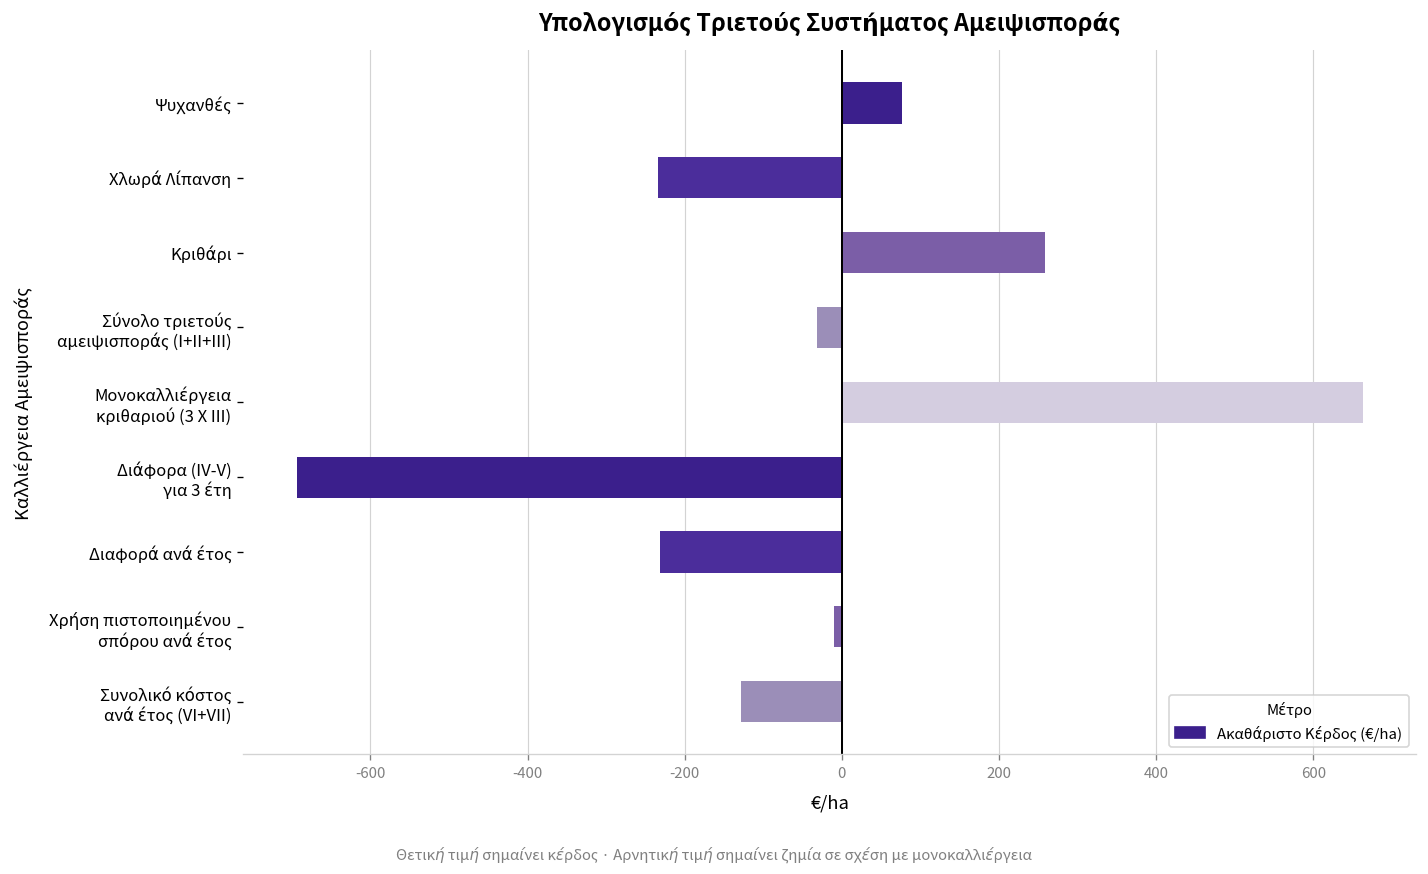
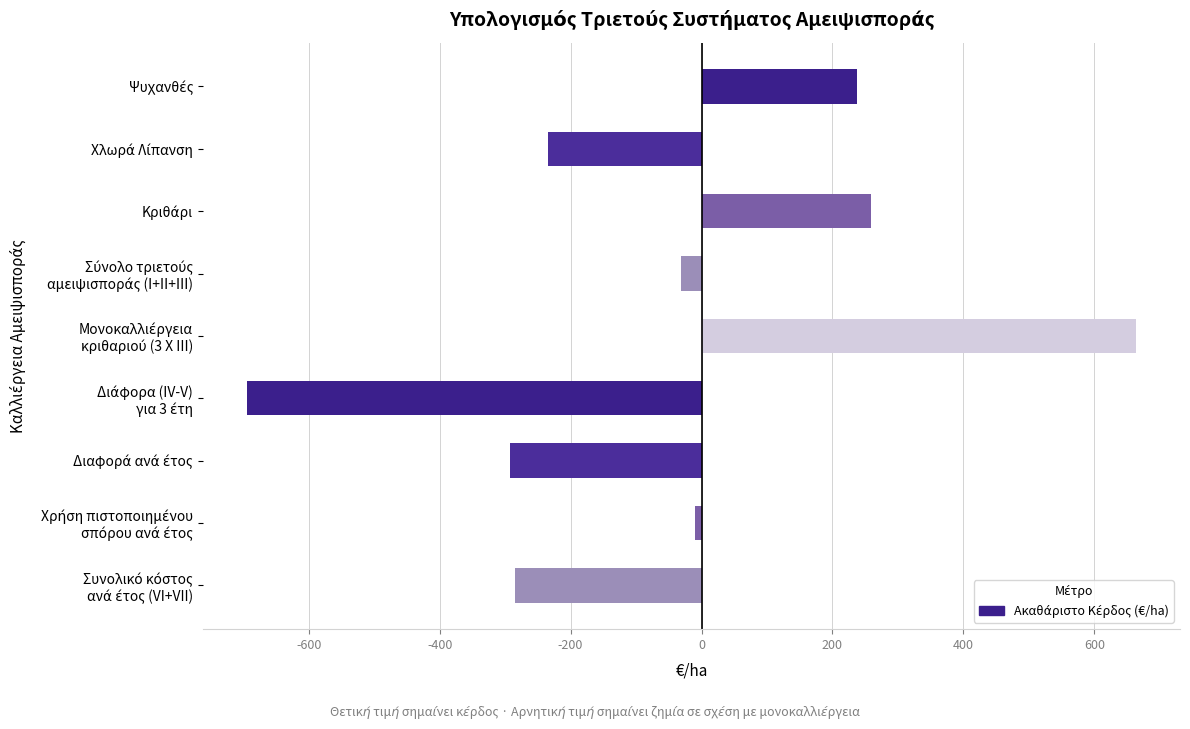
Ψυχανθές: 80 -> 240
Διαφορά ανά έτος: -230 -> -290
Συνολικό κόστος ανά έτος (VI+VII): -130 -> -290
